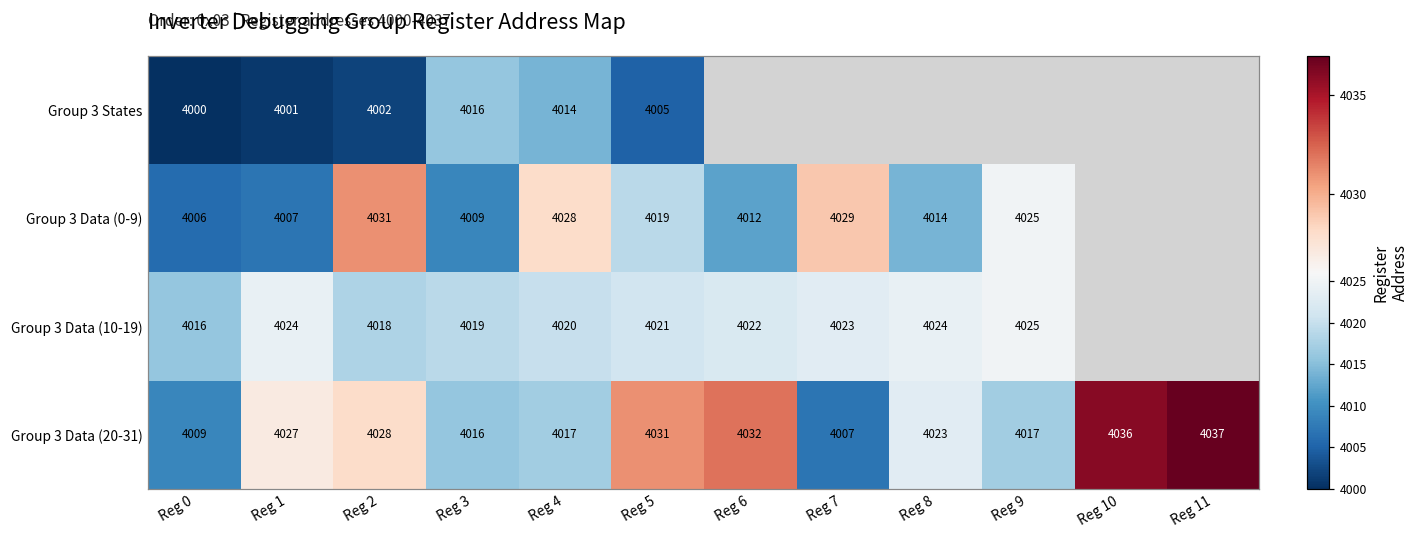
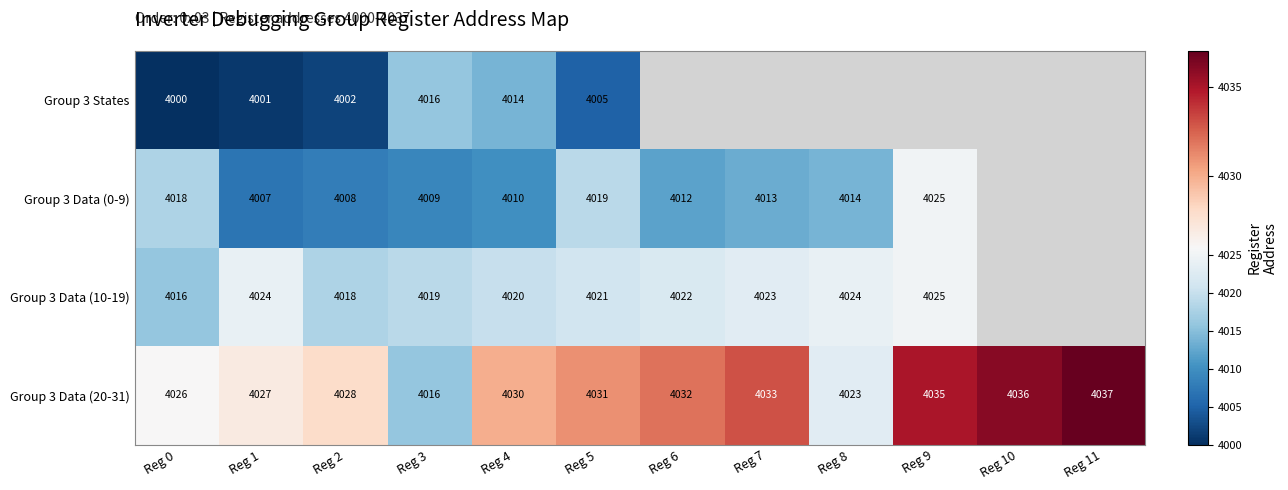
Group 3 Data (0-9), Reg 0: 4006 -> 4018
Group 3 Data (0-9), Reg 2: 4031 -> 4008
Group 3 Data (0-9), Reg 4: 4028 -> 4010
Group 3 Data (0-9), Reg 7: 4029 -> 4013
Group 3 Data (20-31), Reg 0: 4009 -> 4026
Group 3 Data (20-31), Reg 4: 4017 -> 4030
Group 3 Data (20-31), Reg 7: 4007 -> 4033
Group 3 Data (20-31), Reg 9: 4017 -> 4035
